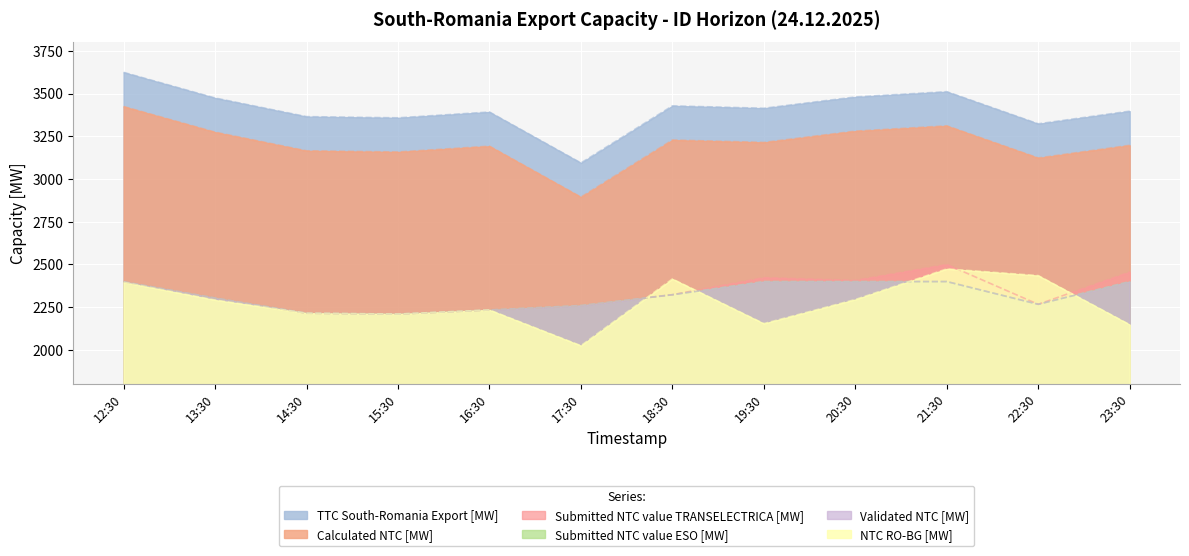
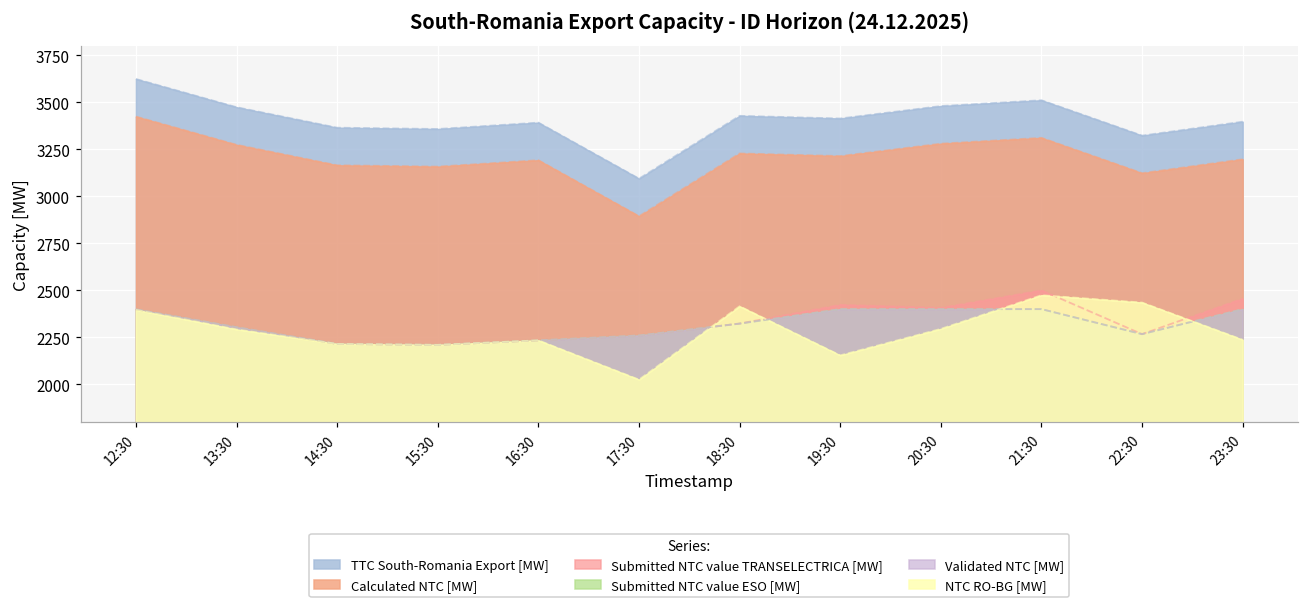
NTC RO-BG [MW], 23:30: 2150 -> 2240
